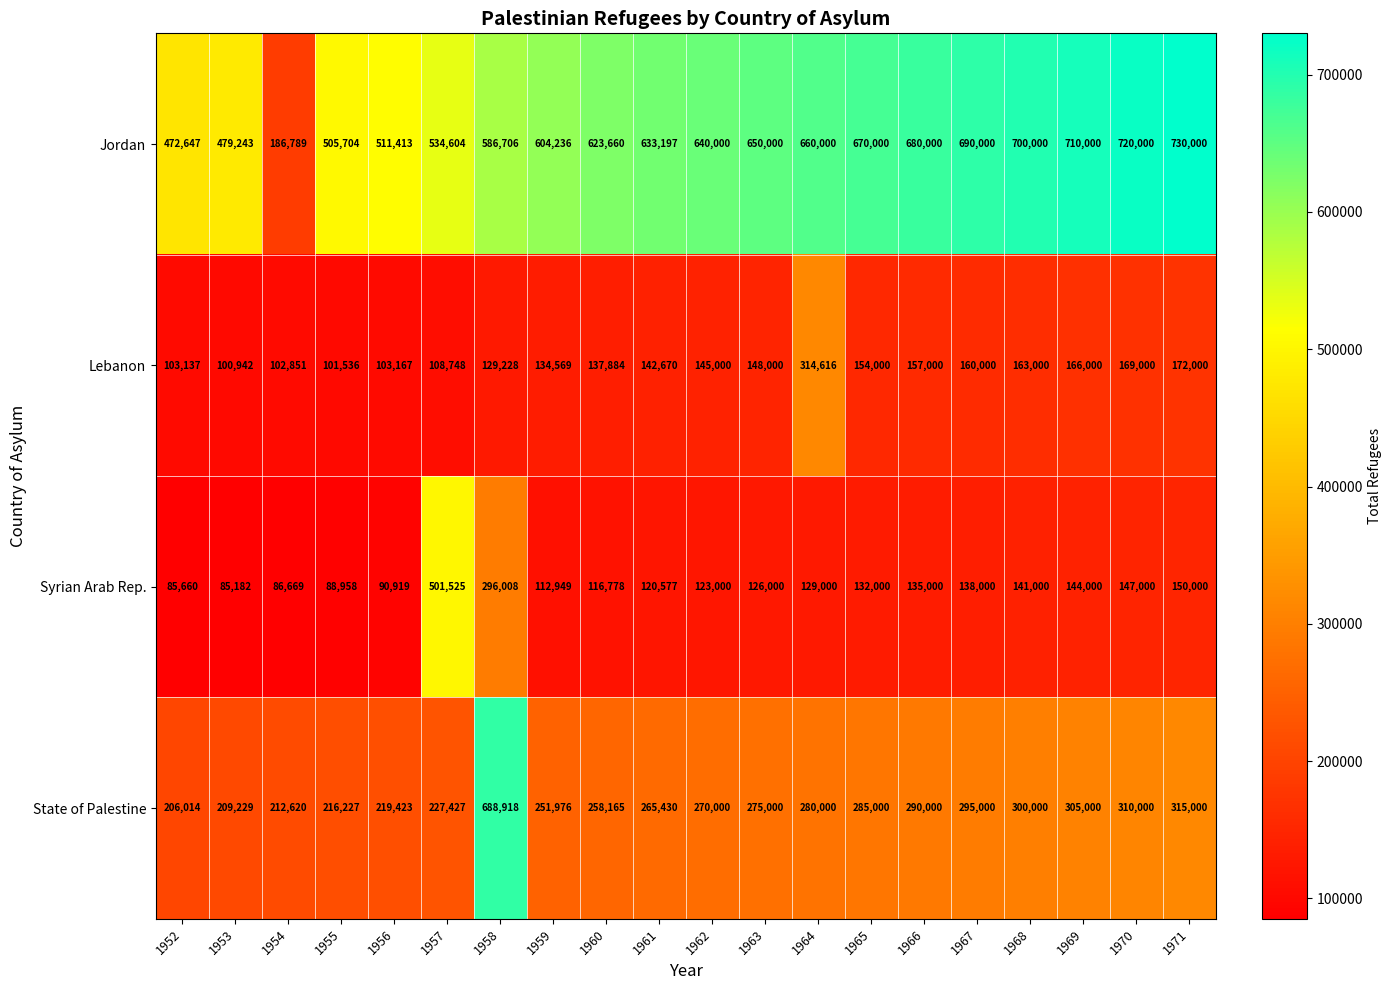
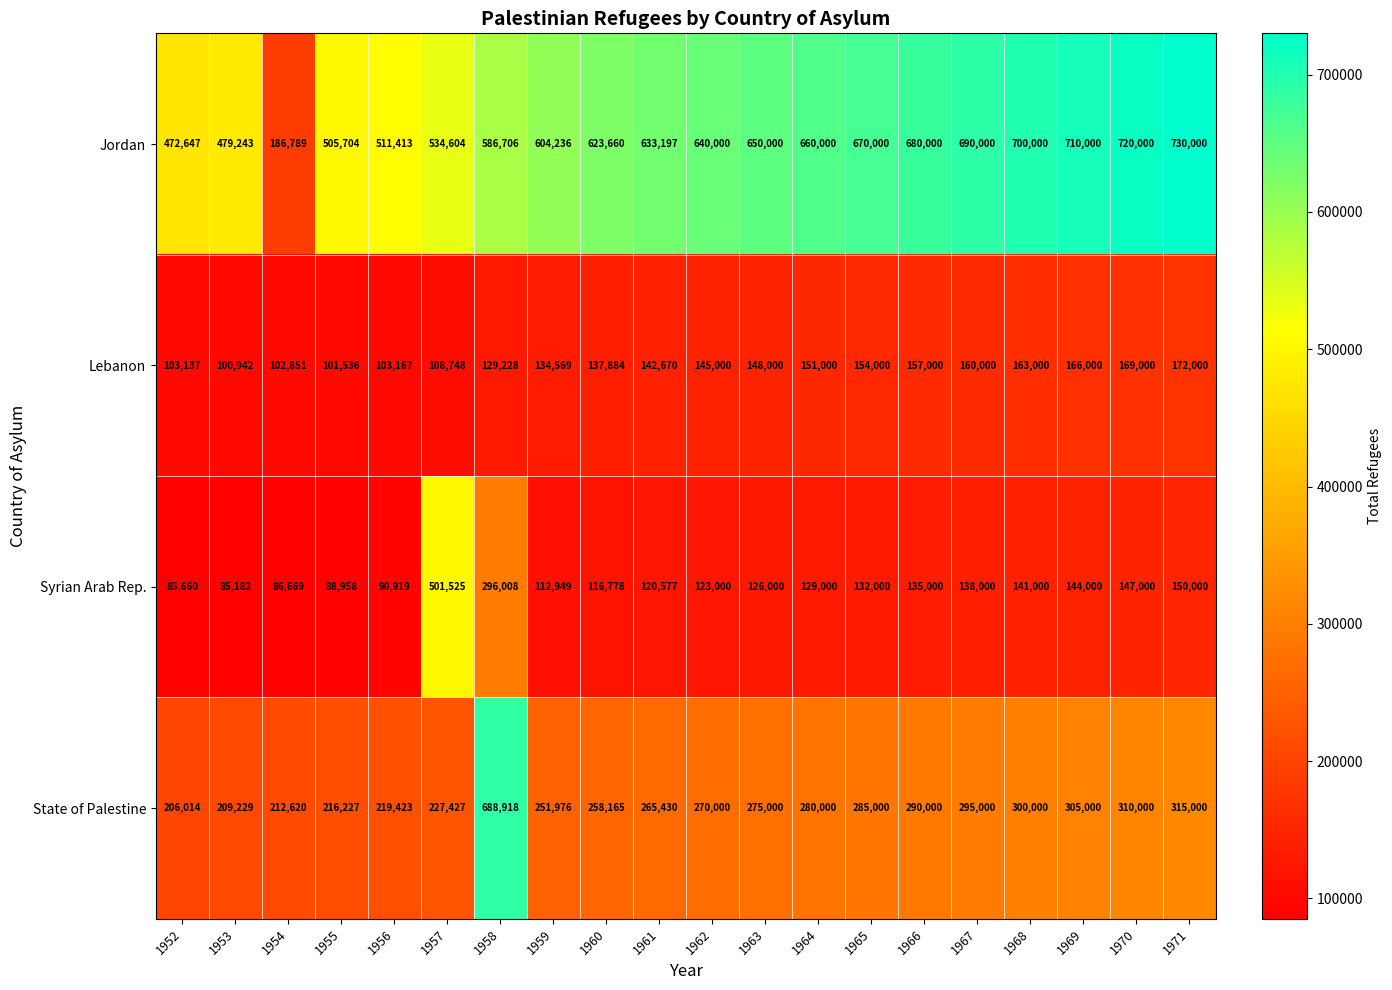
Lebanon, 1964: 314,616 -> 151,000
